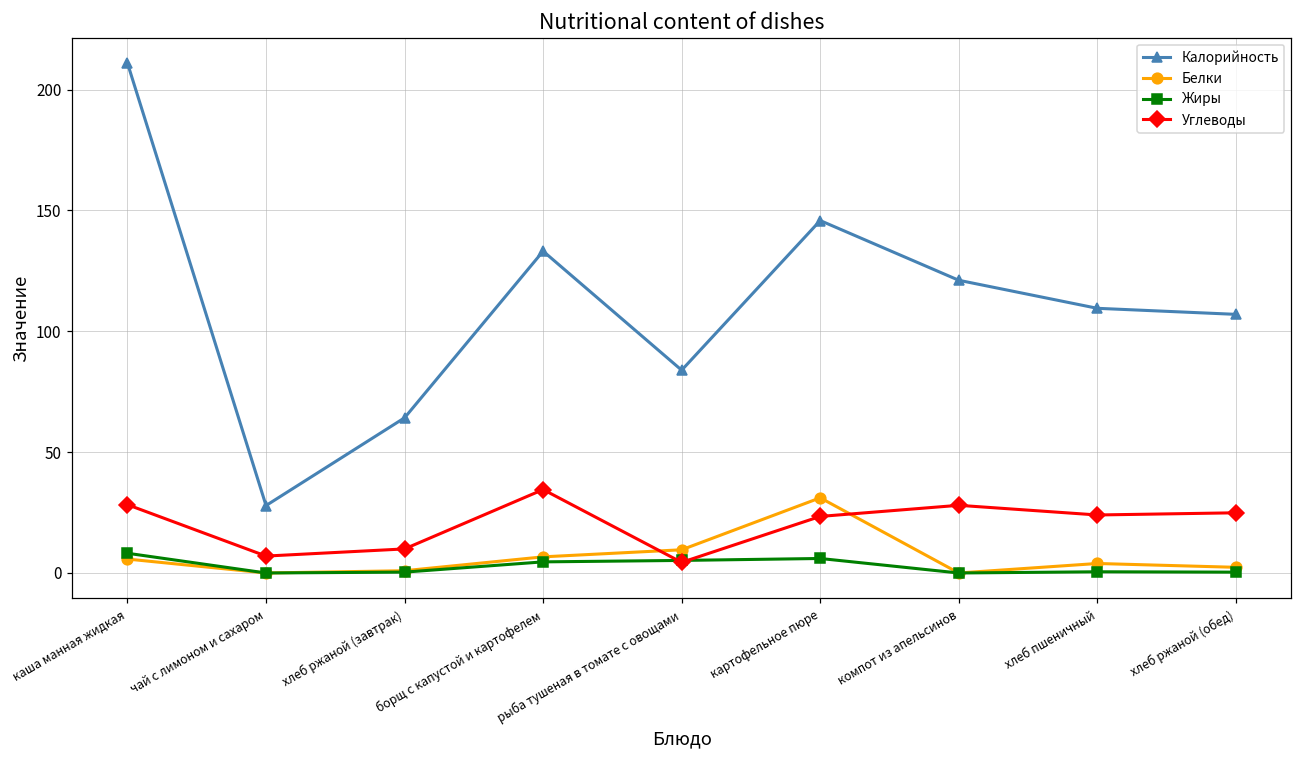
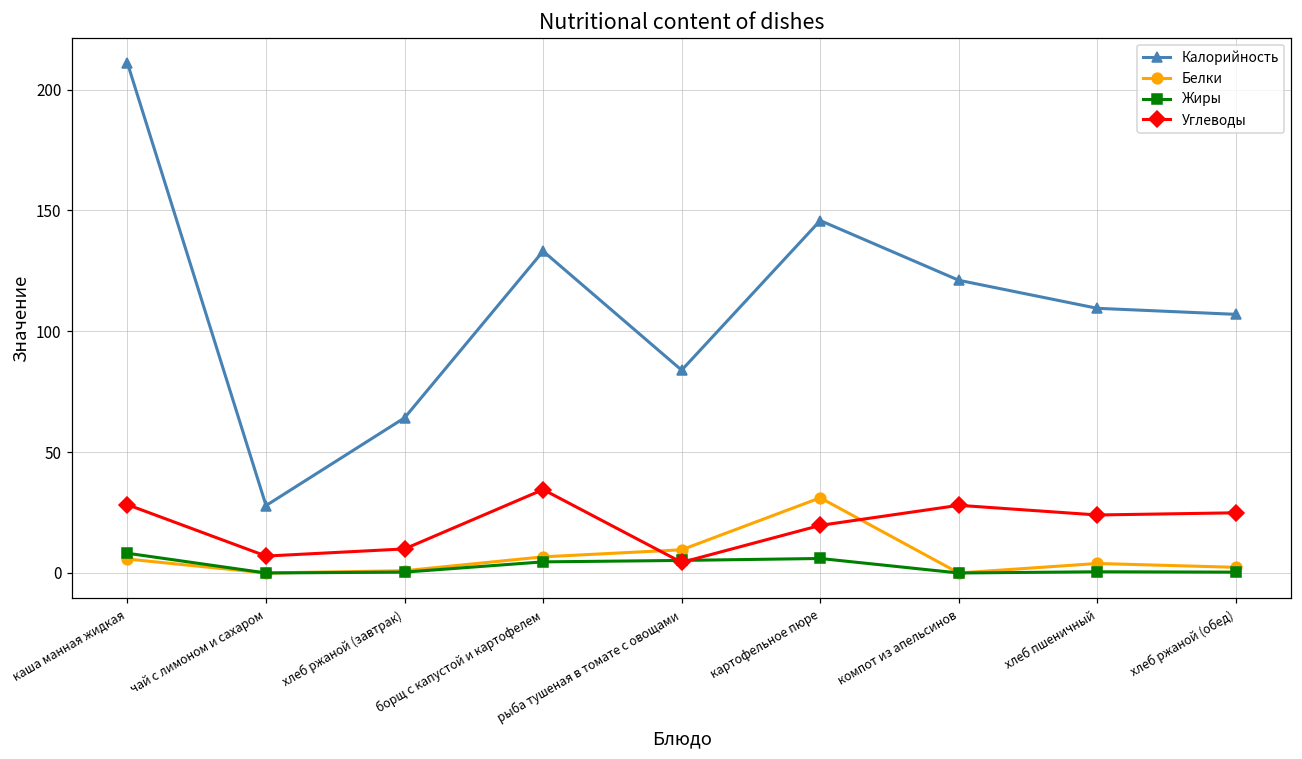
Углеводы, картофельное пюре: 23 -> 20
